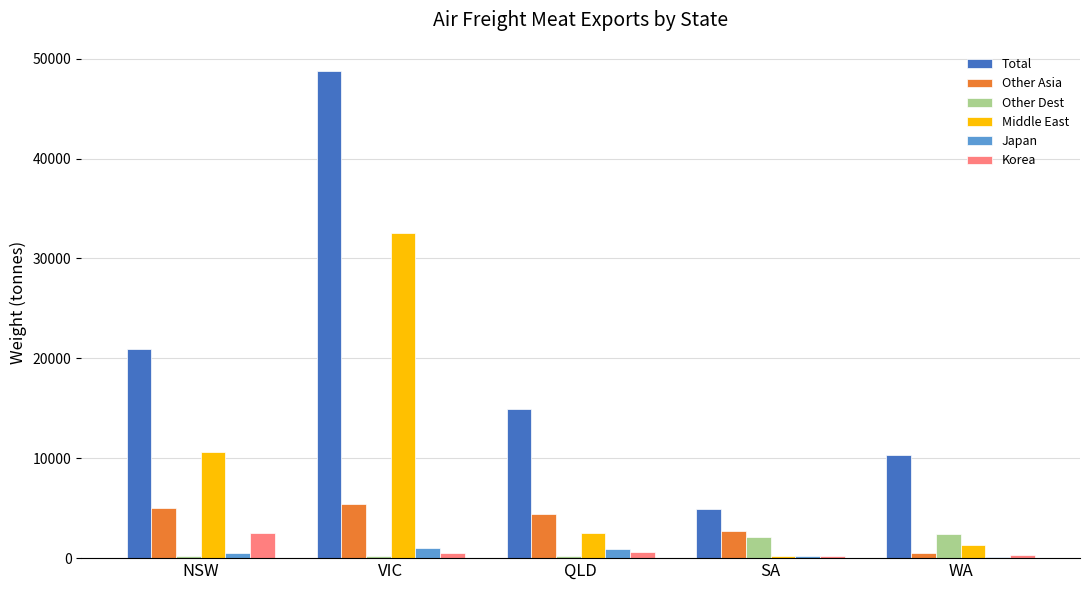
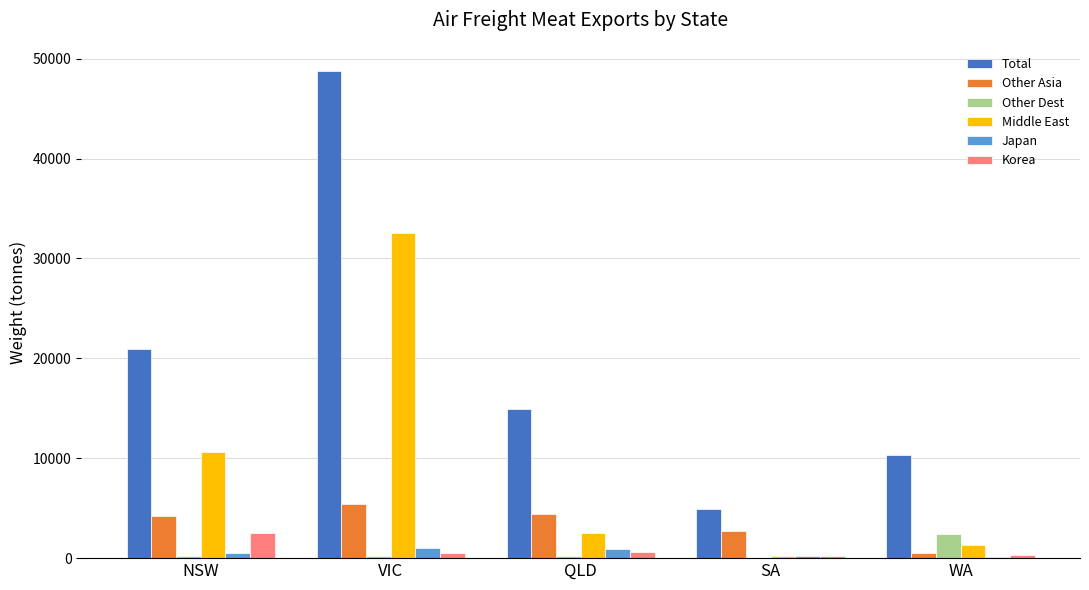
Other Asia, NSW: 5000 -> 4000
Other Dest, SA: 2000 -> 0
